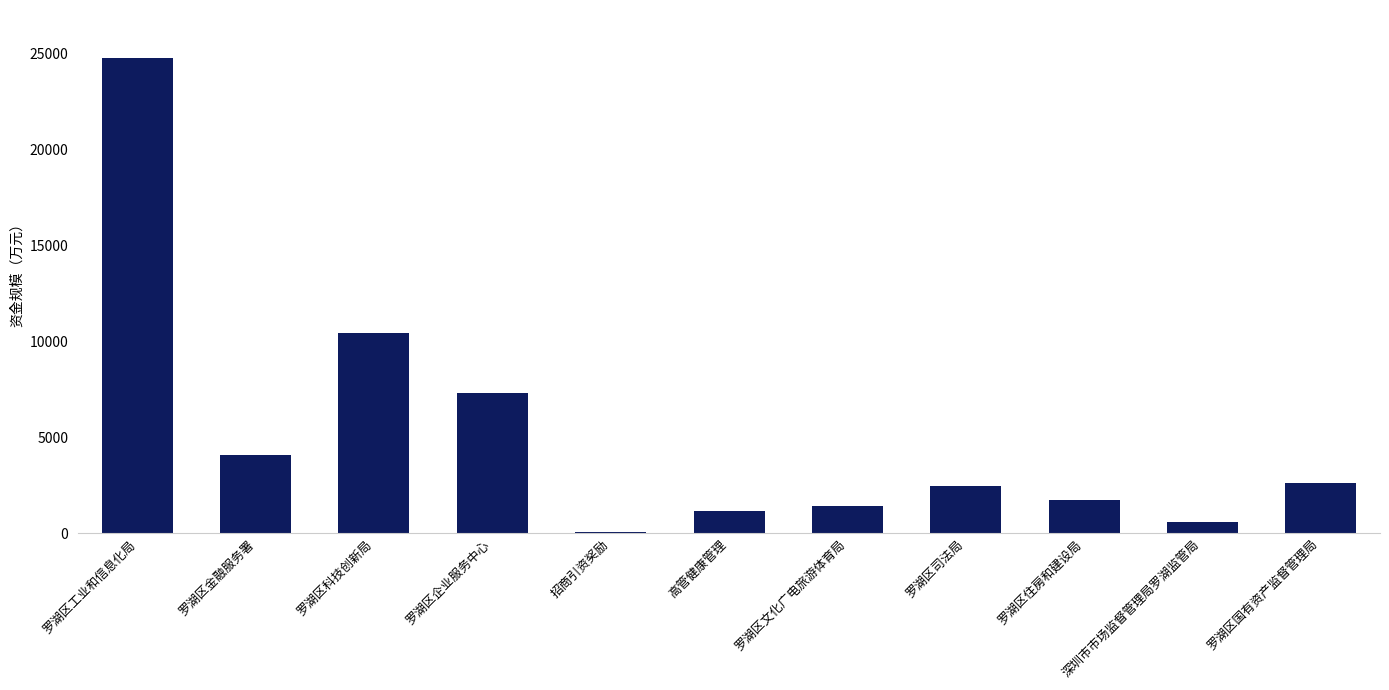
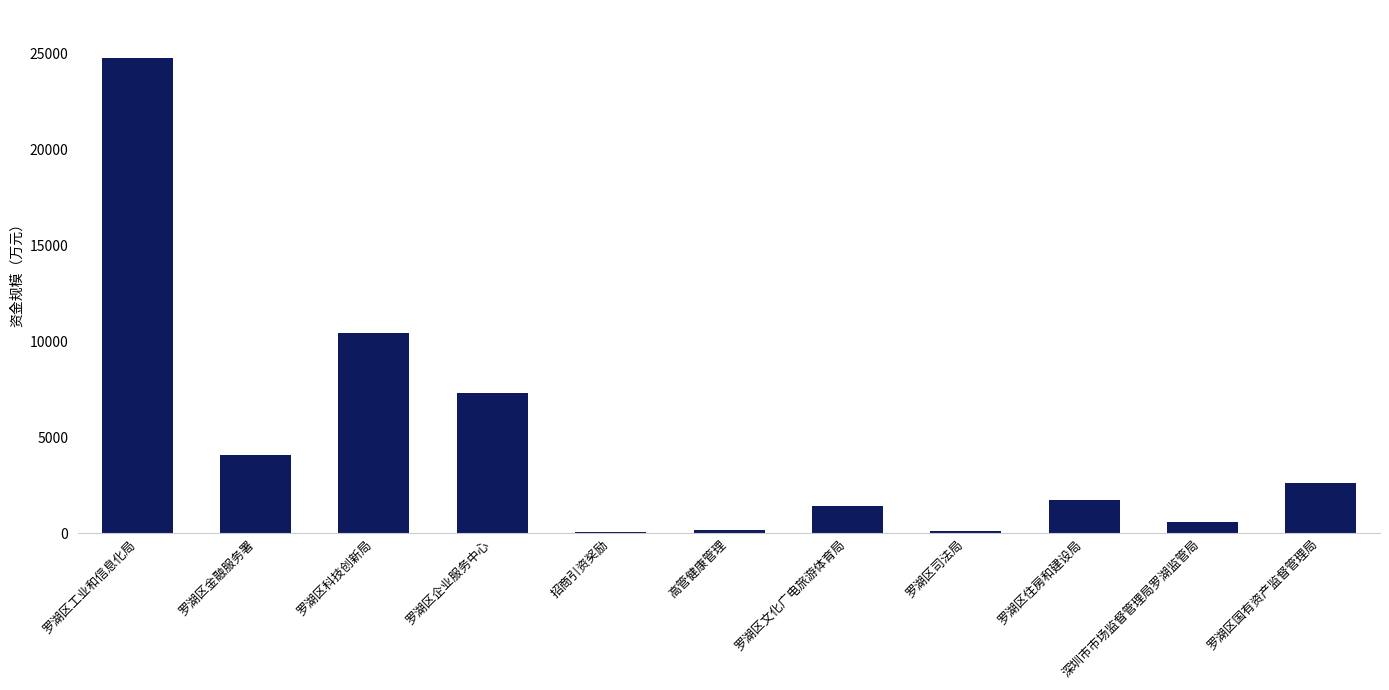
高管健康管理: 1100 -> 200
罗湖区司法局: 2500 -> 100
